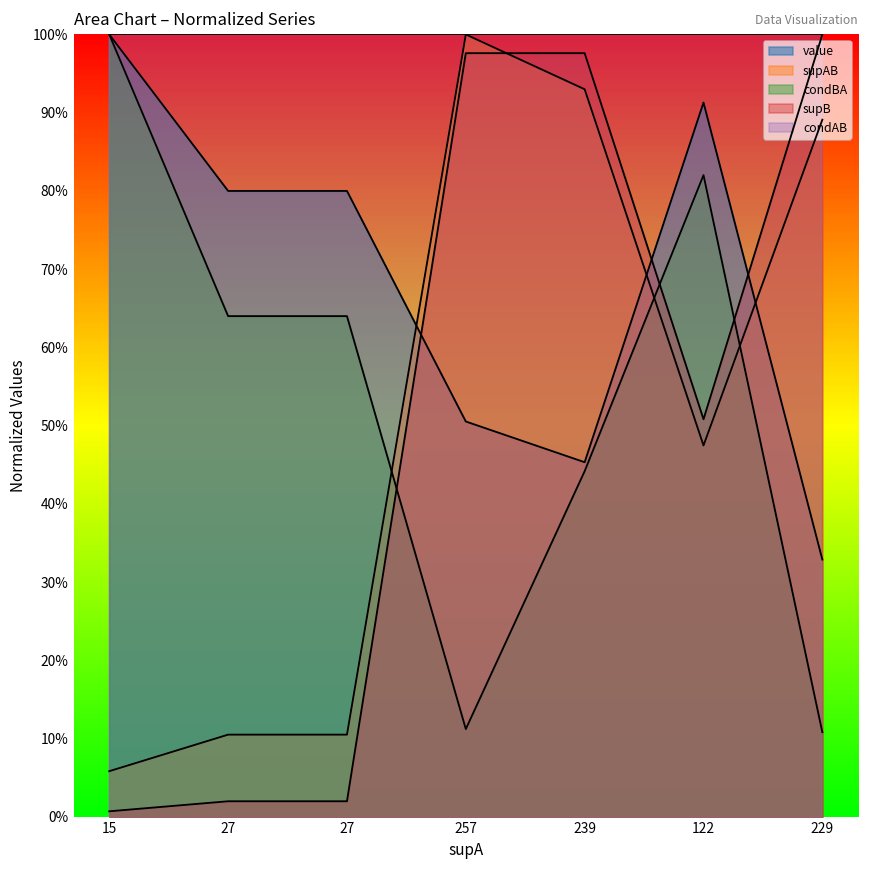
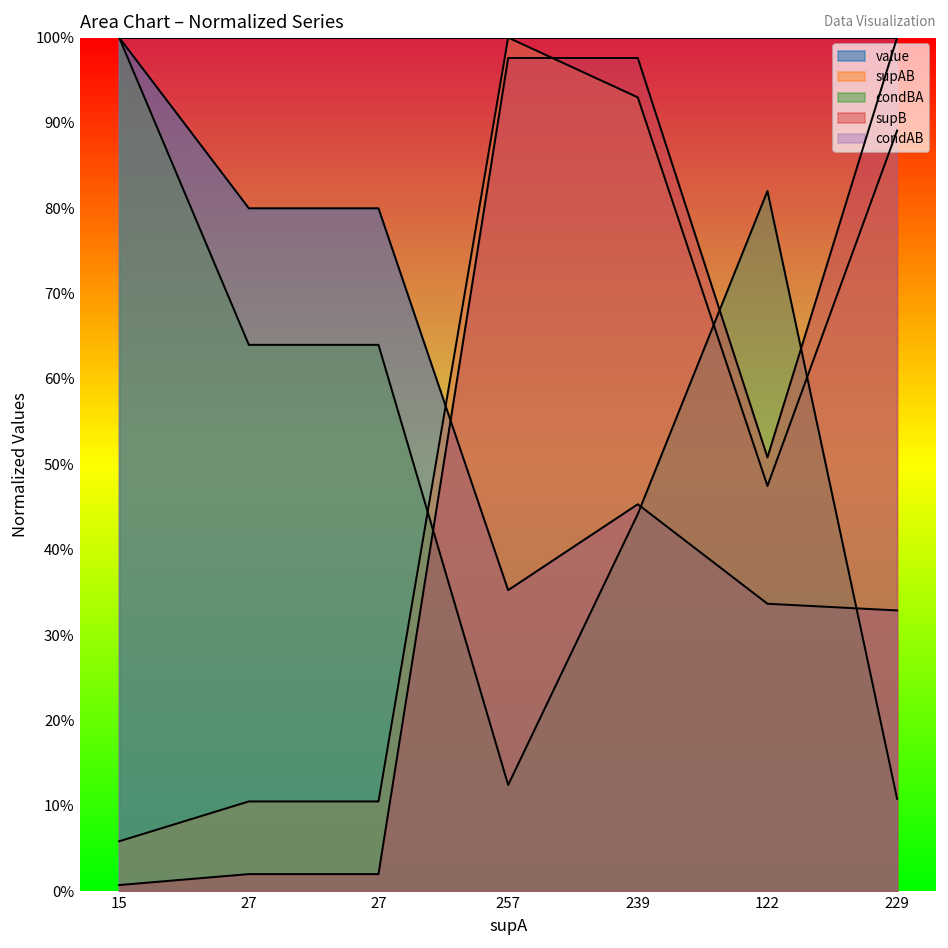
value, 257: 51% -> 35%
condBA, 257: 11% -> 12%
value, 122: 91% -> 34%
